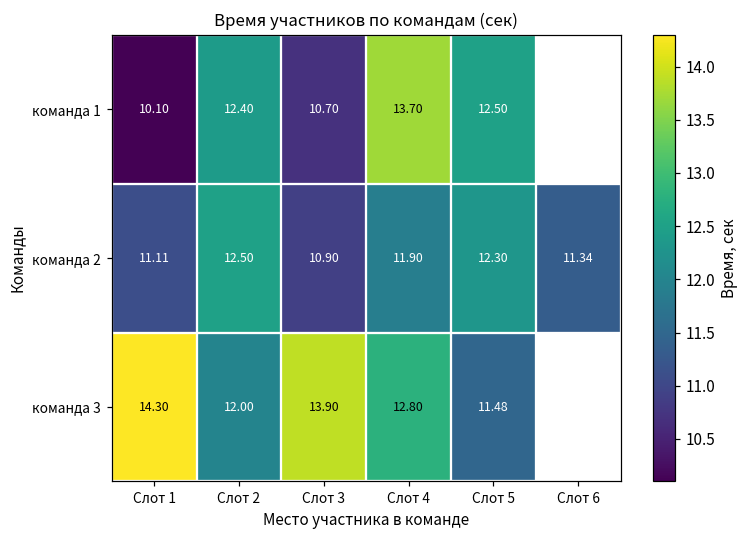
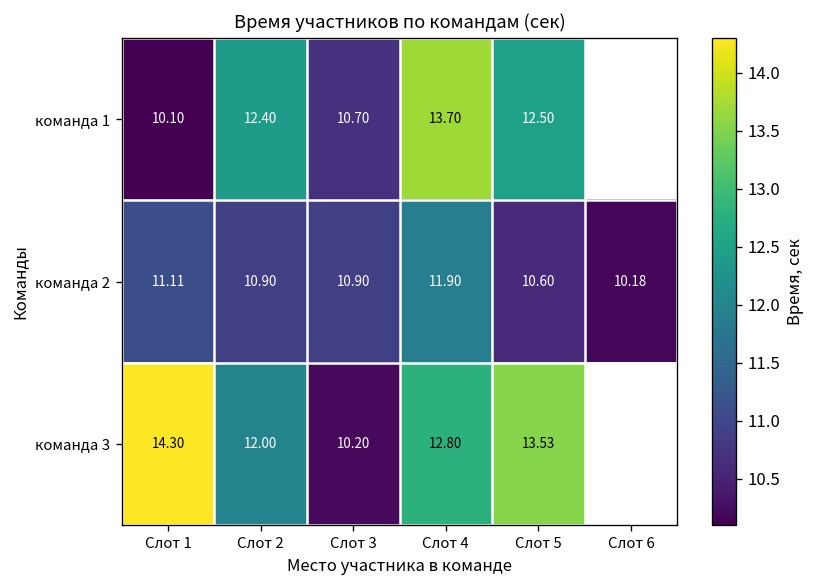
команда 2, Слот 2: 12.50 -> 10.90
команда 2, Слот 5: 12.30 -> 10.60
команда 2, Слот 6: 11.34 -> 10.18
команда 3, Слот 3: 13.90 -> 10.20
команда 3, Слот 5: 11.48 -> 13.53
